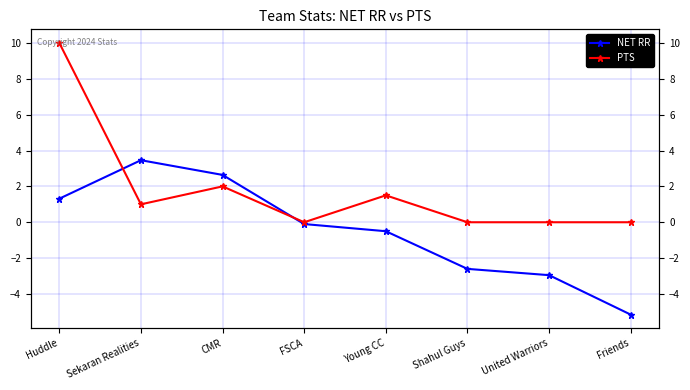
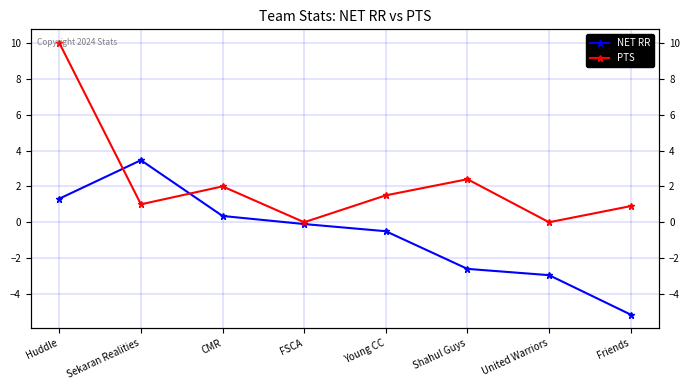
NET RR, CMR: 2.6 -> 0.4
PTS, Shahul Guys: 0.0 -> 2.4
PTS, Friends: 0.0 -> 0.9
